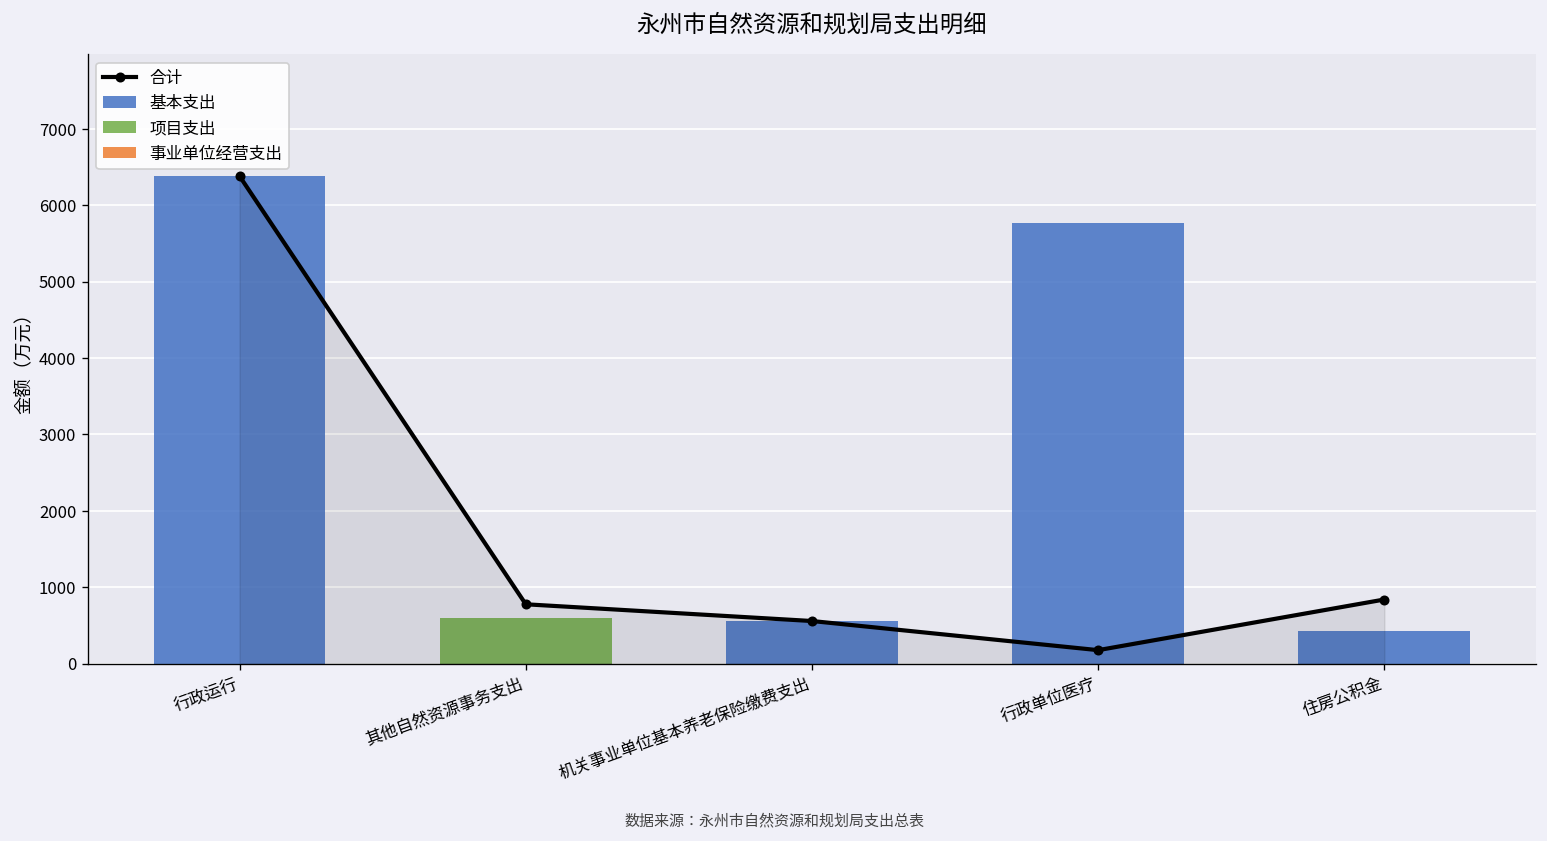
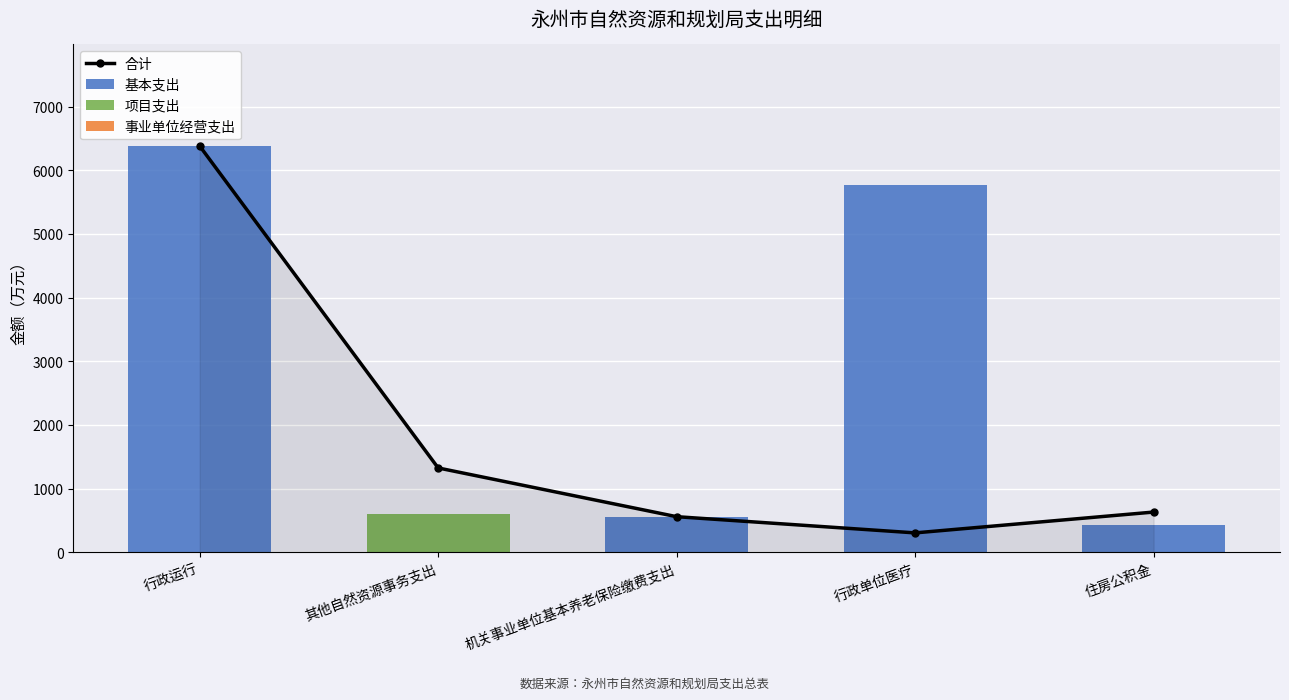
合计, 其他自然资源事务支出: 800 -> 1300
合计, 行政单位医疗: 200 -> 300
合计, 住房公积金: 800 -> 600
